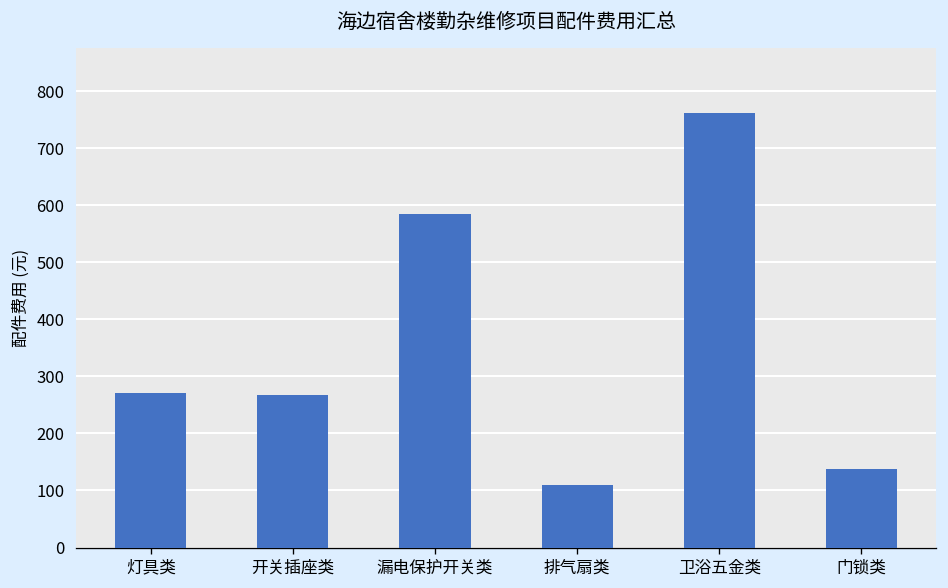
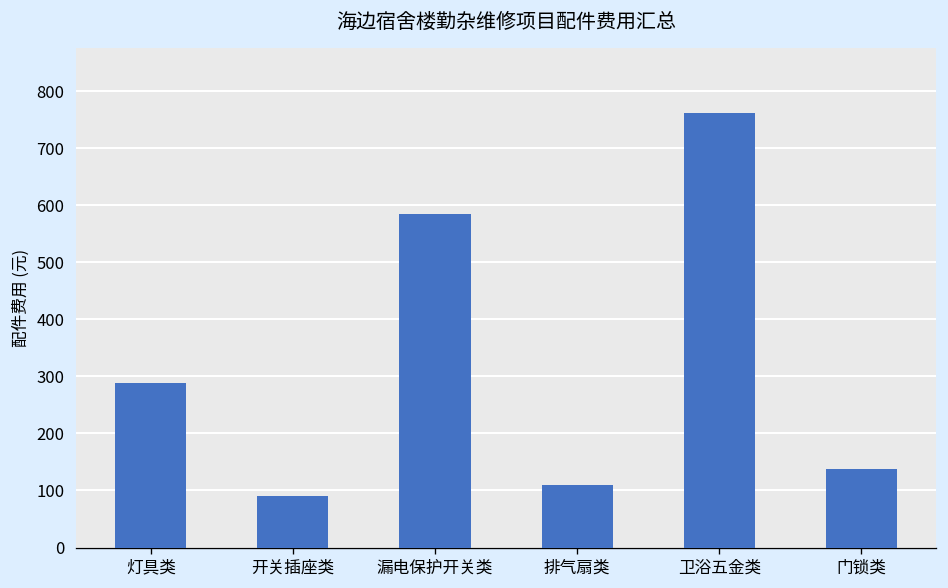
灯具类: 270 -> 290
开关插座类: 270 -> 90
